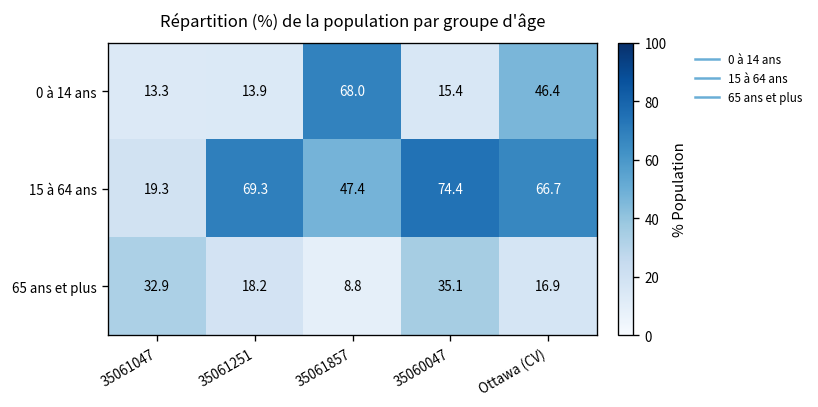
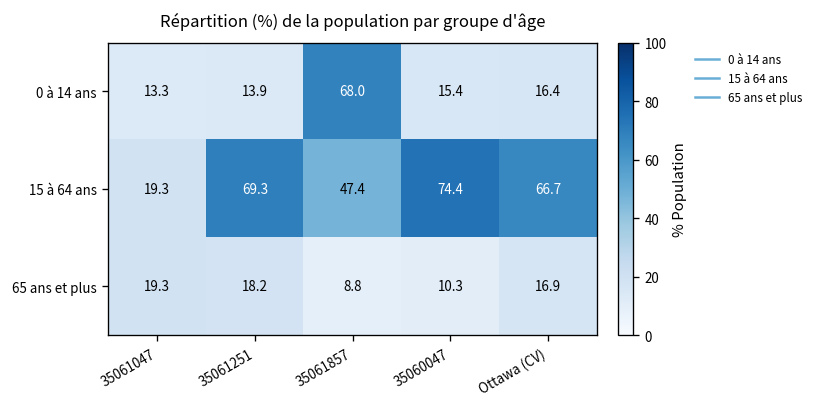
0 à 14 ans, Ottawa (CV): 46.4 -> 16.4
65 ans et plus, 35061047: 32.9 -> 19.3
65 ans et plus, 35060047: 35.1 -> 10.3
